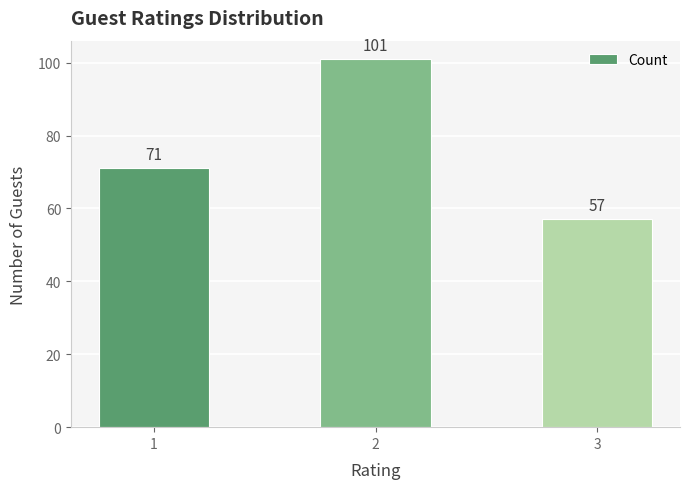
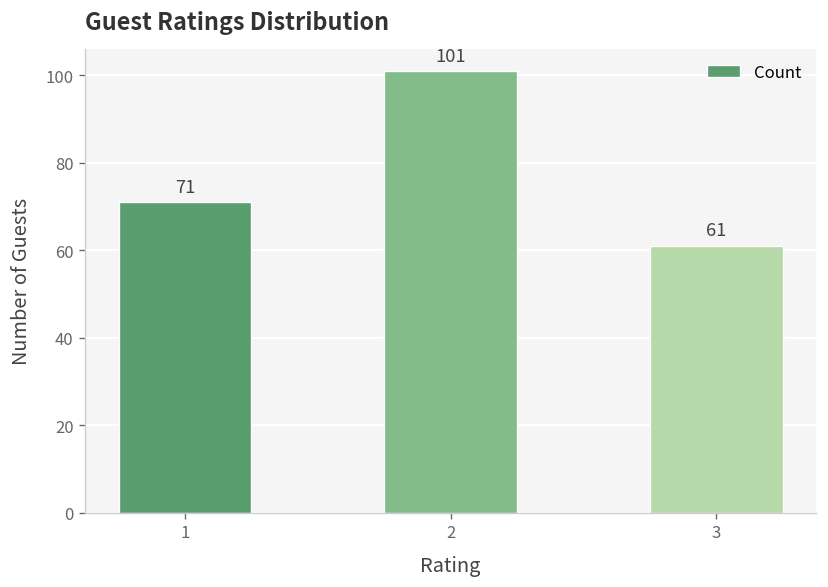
3: 57 -> 61
